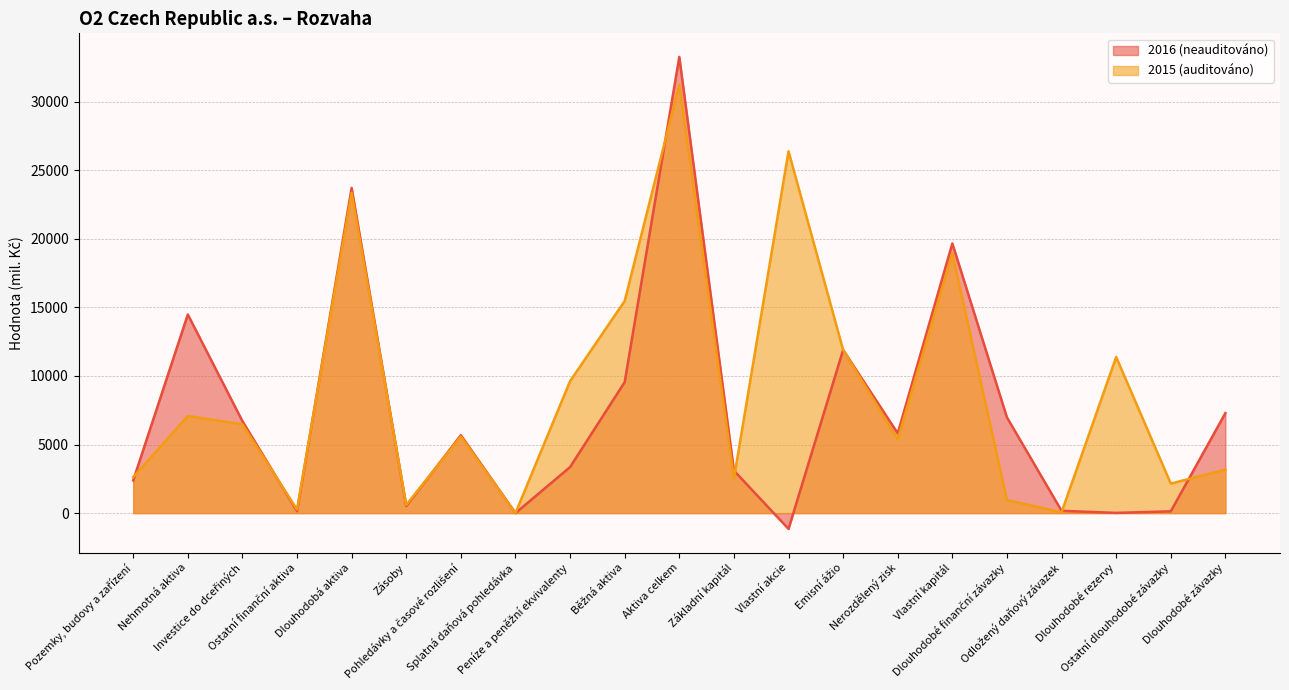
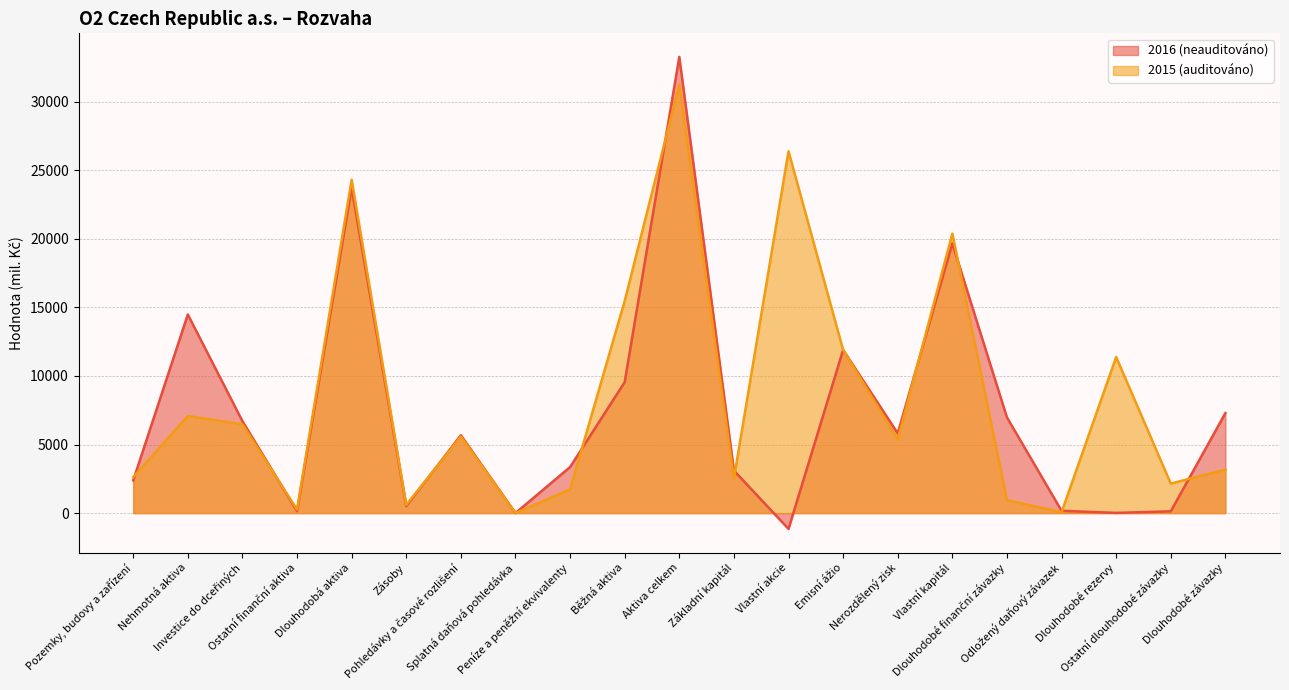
2015 (auditováno), Dlouhodobá aktiva: 23300 -> 24300
2015 (auditováno), Peníze a peněžní ekvivalenty: 9600 -> 1700
2015 (auditováno), Vlastní kapitál: 18900 -> 20400
